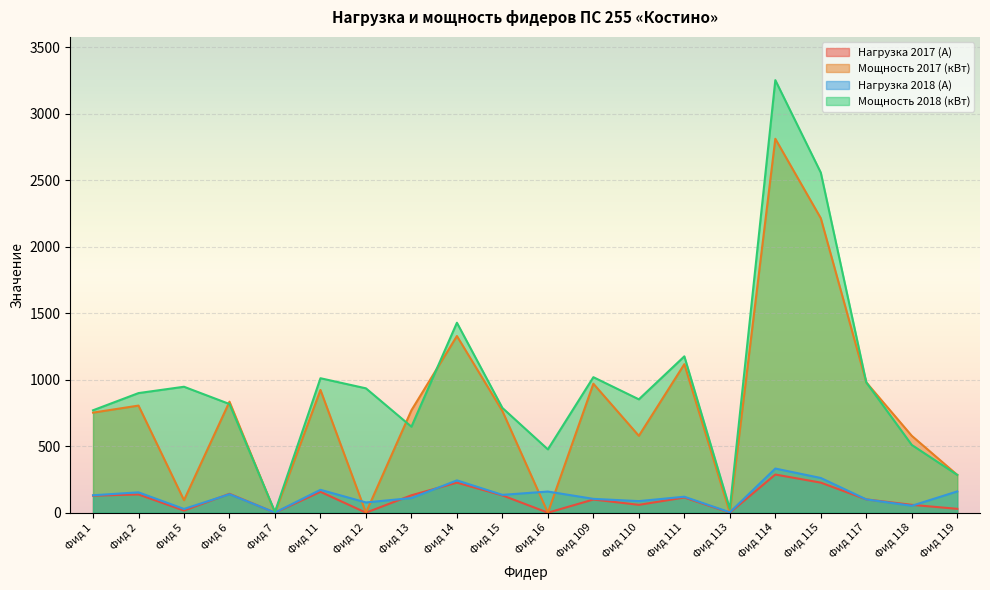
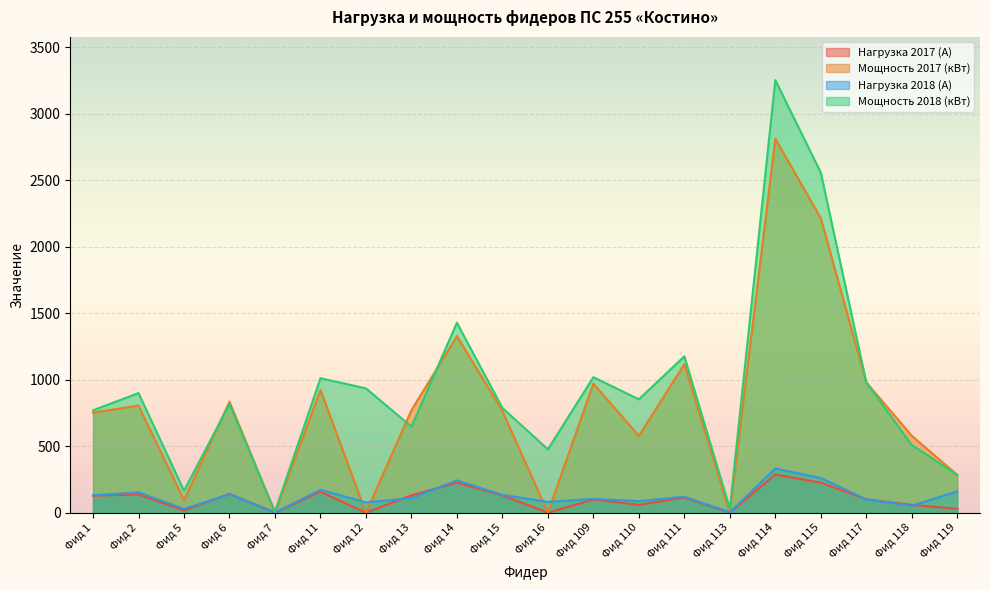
Мощность 2018 (кВт), Фид 5: 950 -> 160
Нагрузка 2018 (А), Фид 16: 160 -> 80
